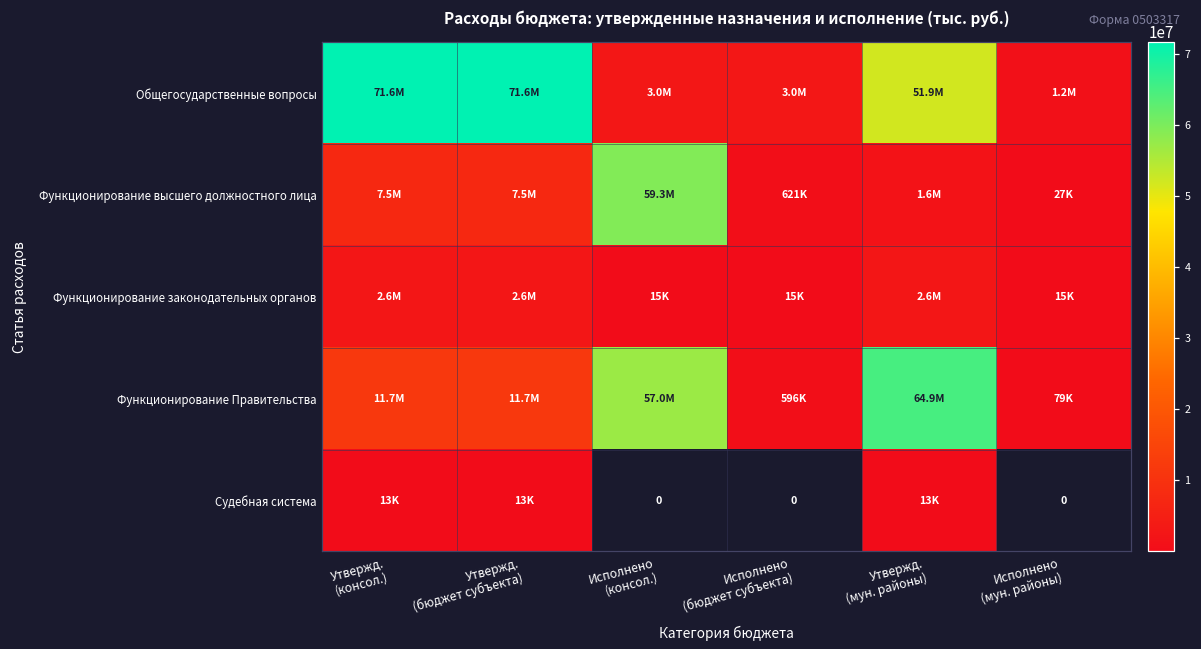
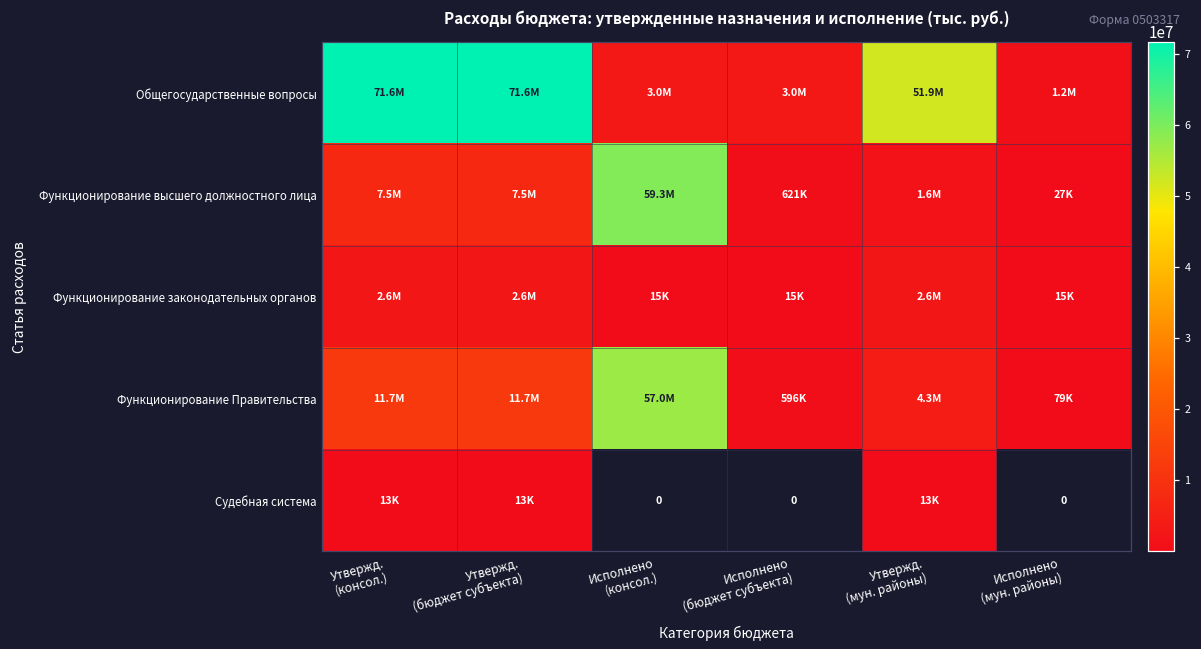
Функционирование Правительства, Утвержд. (мун. районы): 64.9M -> 4.3M
